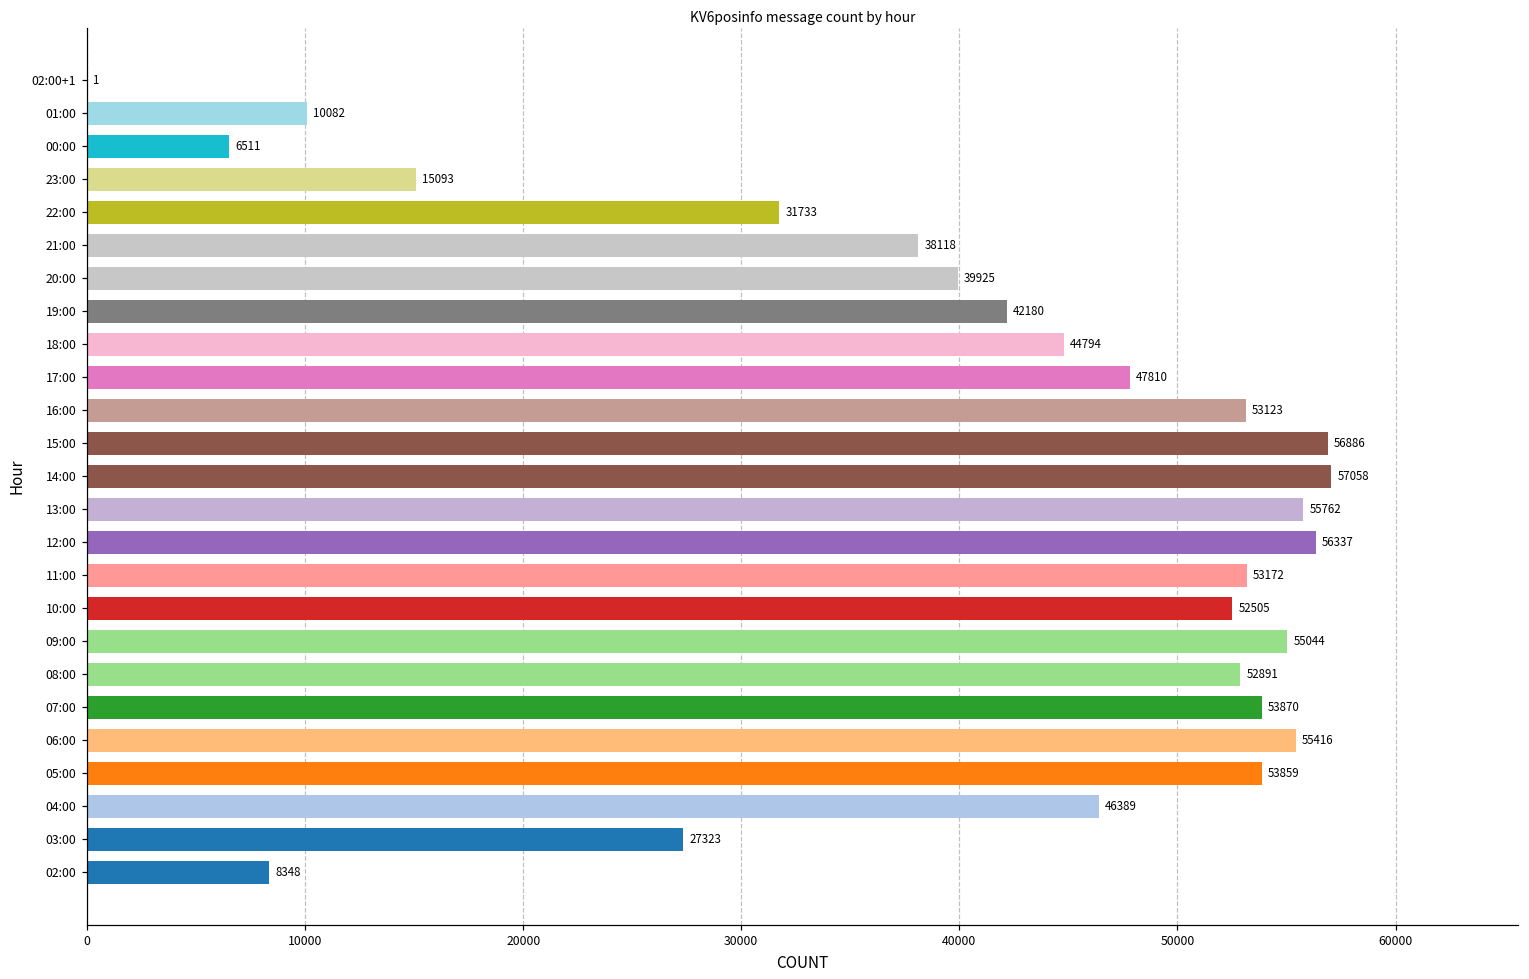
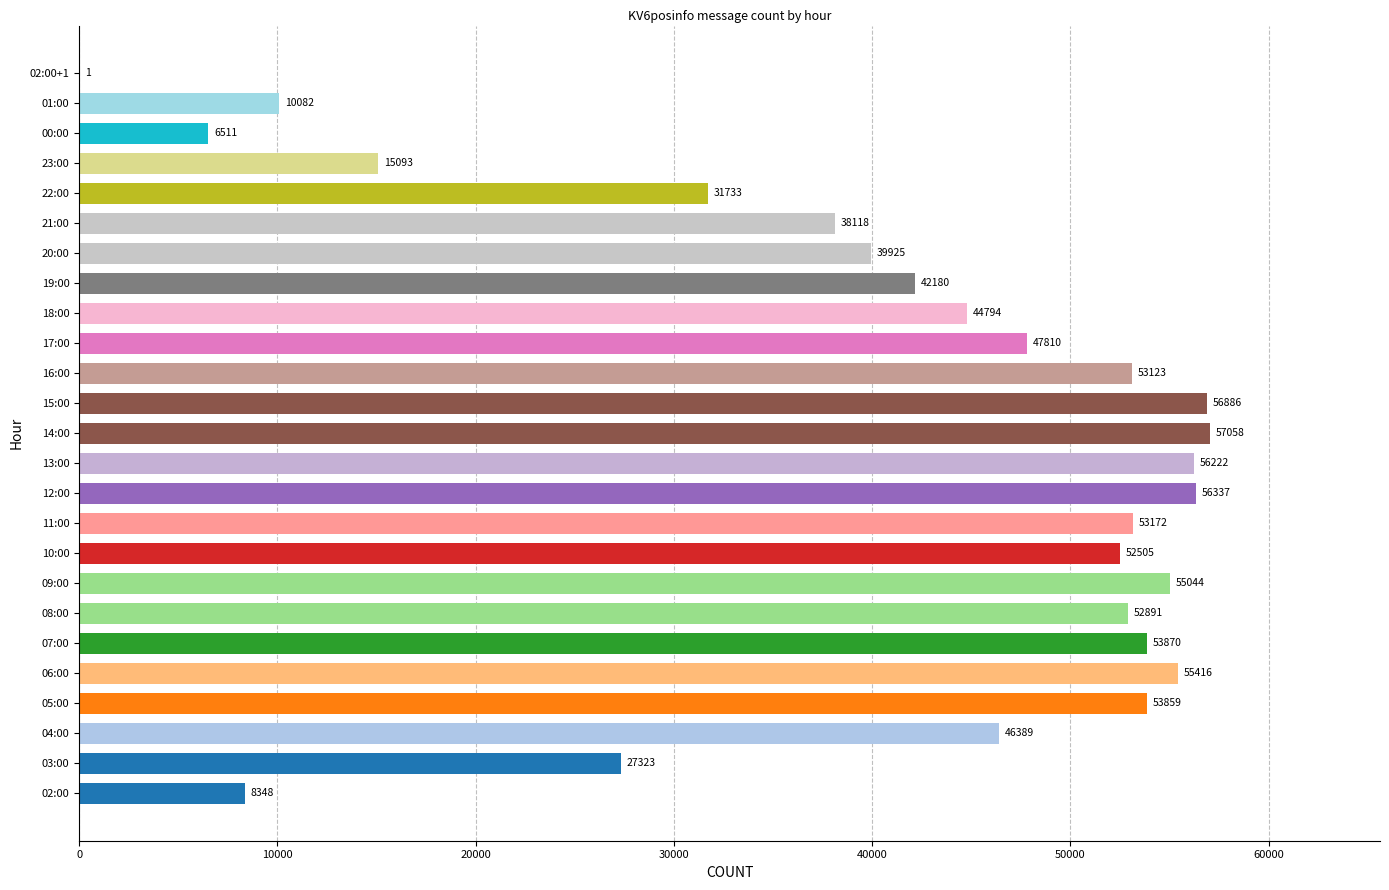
13:00: 55762 -> 56222
